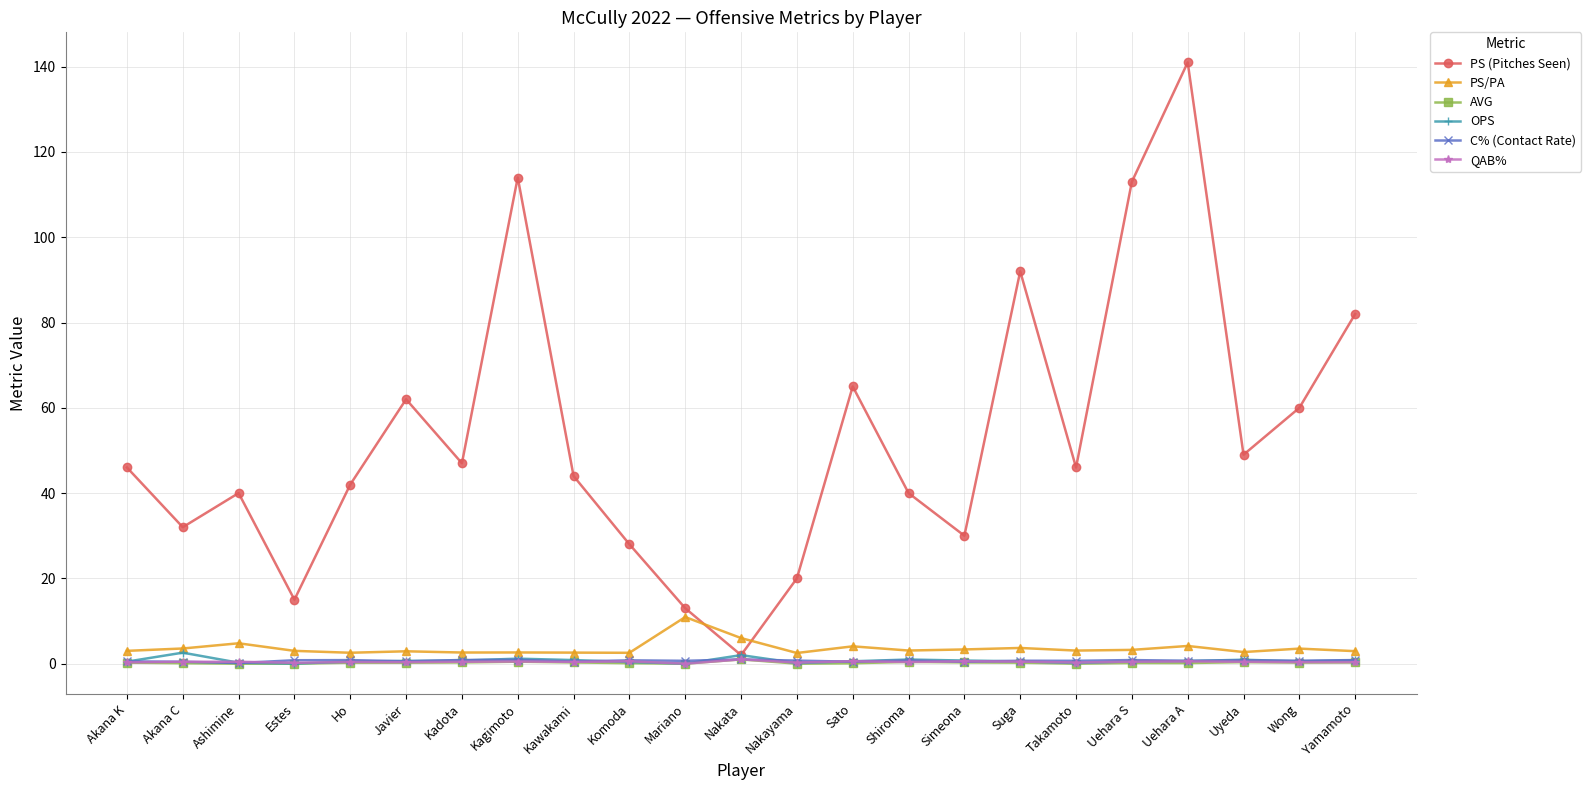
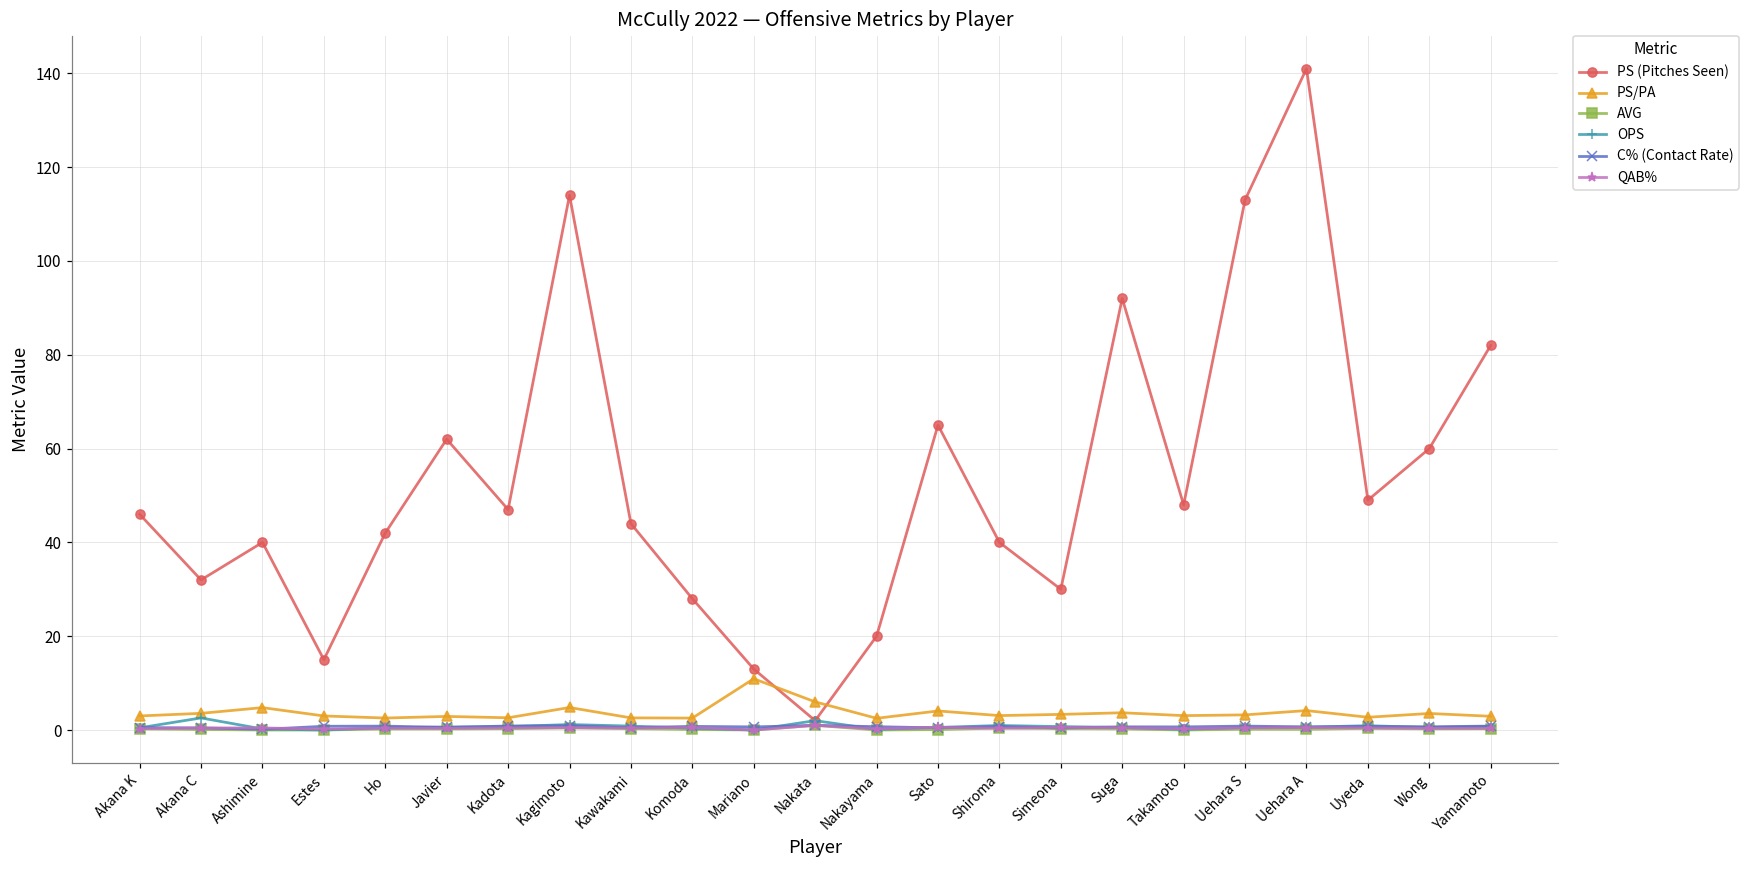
PS/PA, Kagimoto: 3 -> 5
PS (Pitches Seen), Takamoto: 46 -> 48
